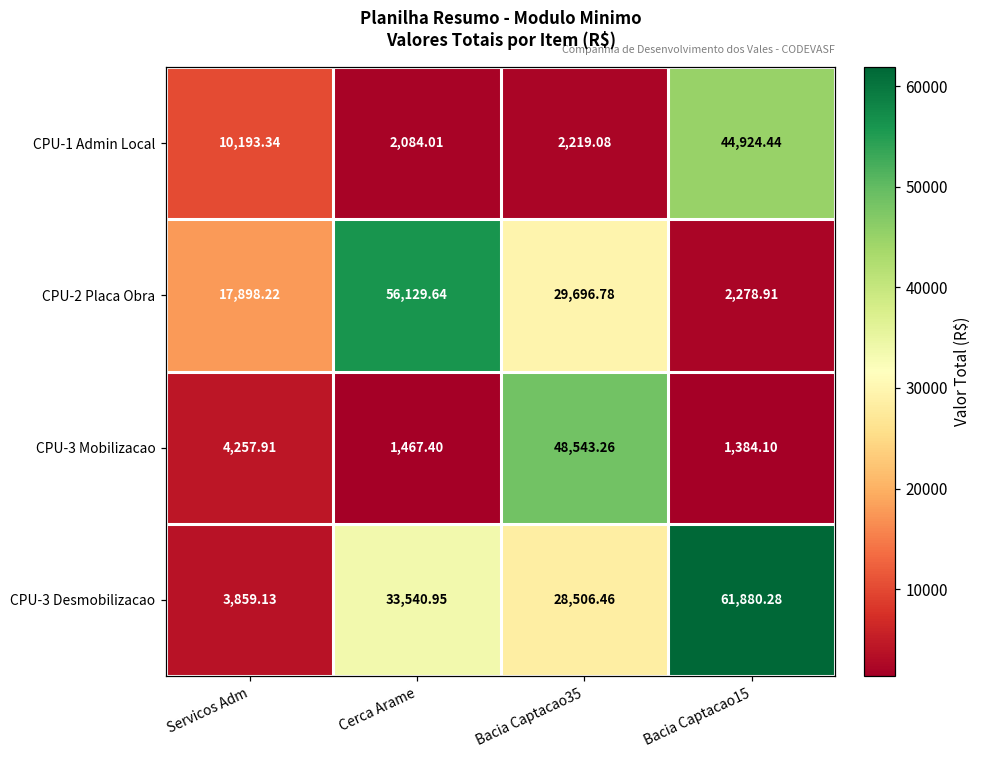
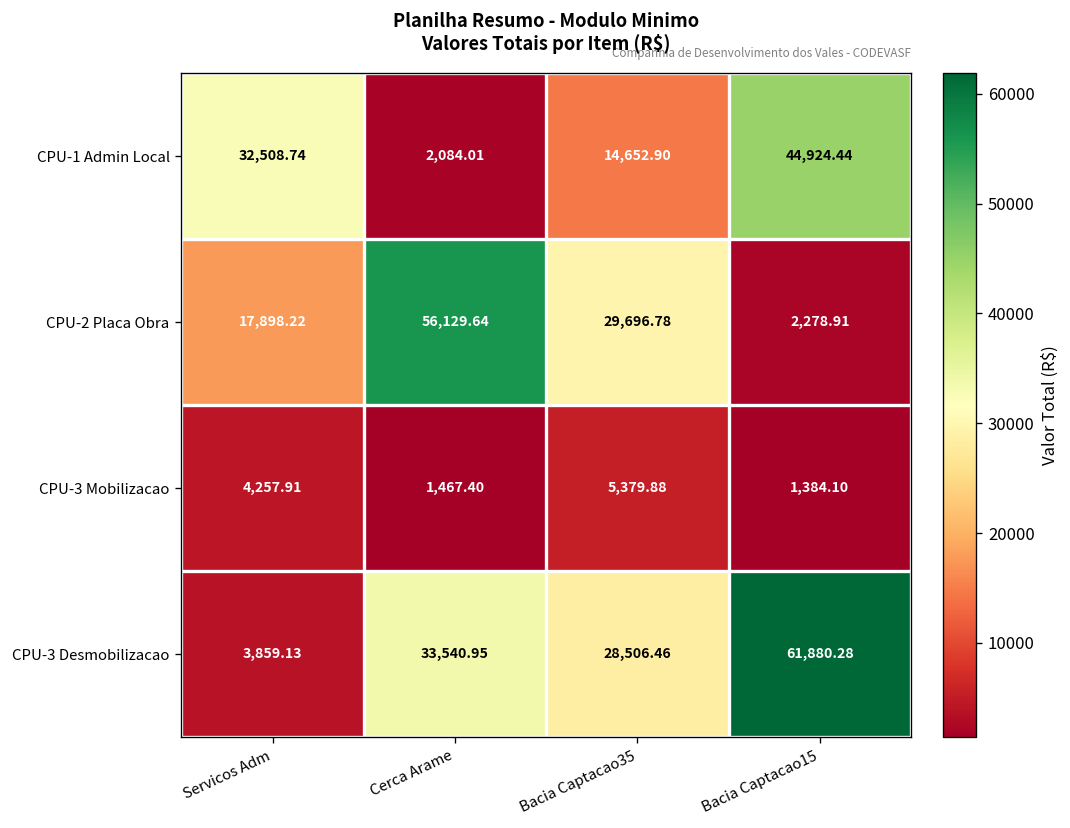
CPU-1 Admin Local, Servicos Adm: 10,193.34 -> 32,508.74
CPU-1 Admin Local, Bacia Captacao35: 2,219.08 -> 14,652.90
CPU-3 Mobilizacao, Bacia Captacao35: 48,543.26 -> 5,379.88
